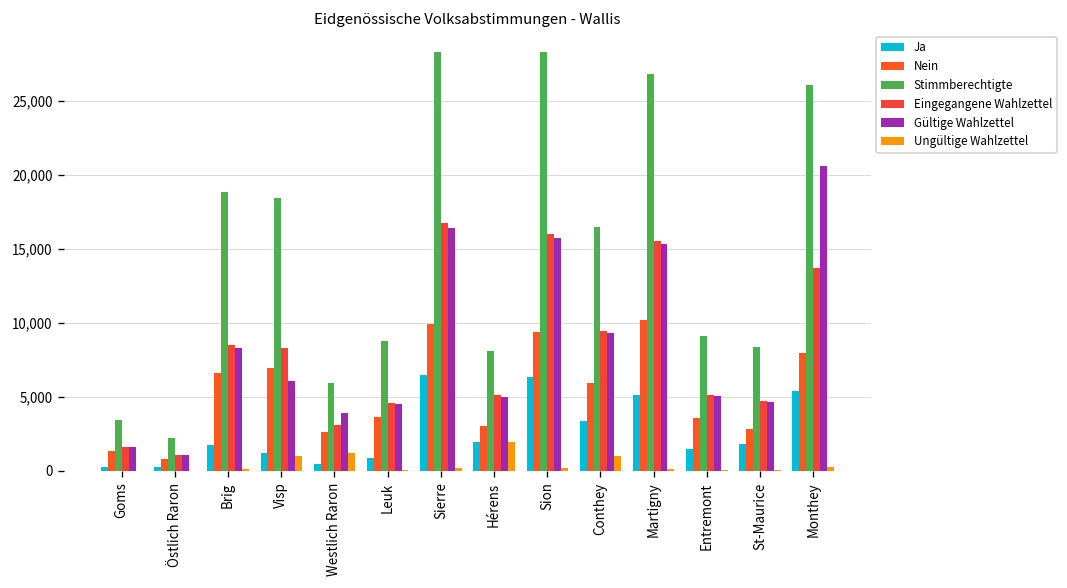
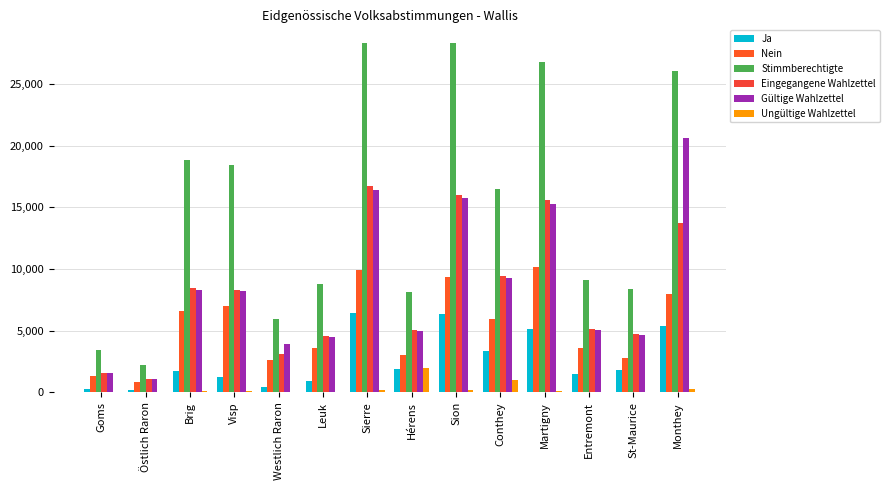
Gültige Wahlzettel, Visp: 6,000 -> 8,200
Ungültige Wahlzettel, Visp: 1,000 -> 100
Ungültige Wahlzettel, Westlich Raron: 1,200 -> 0
